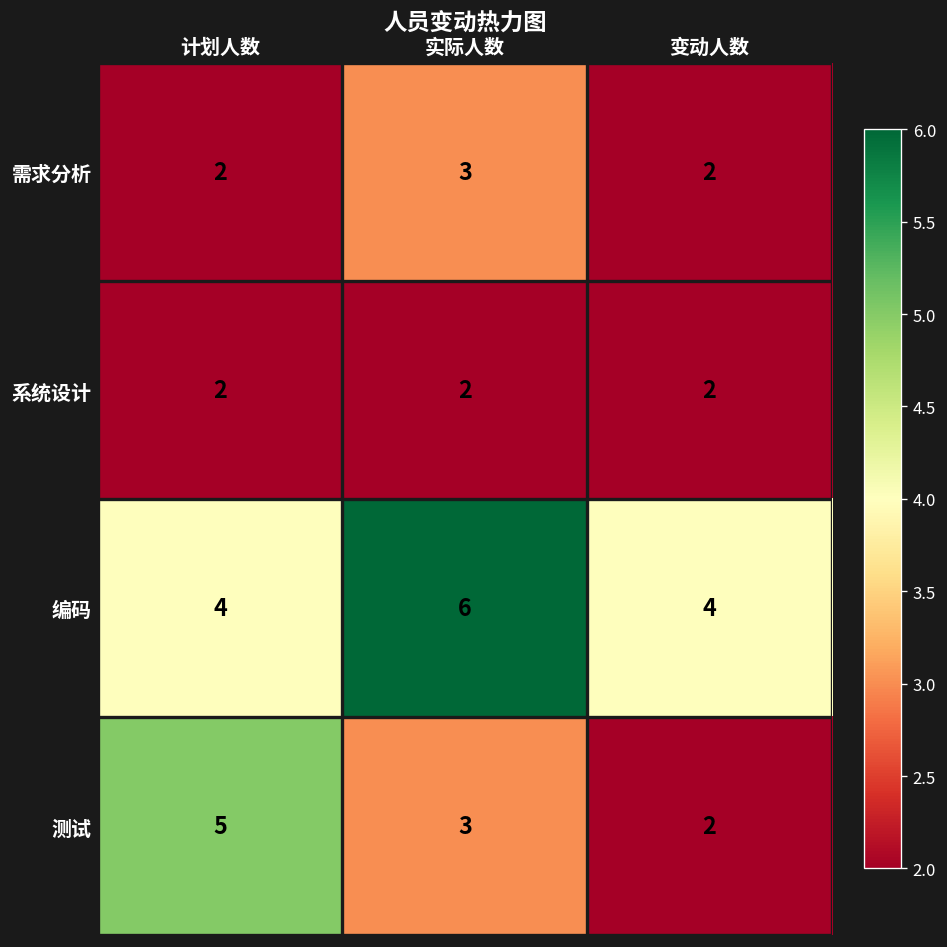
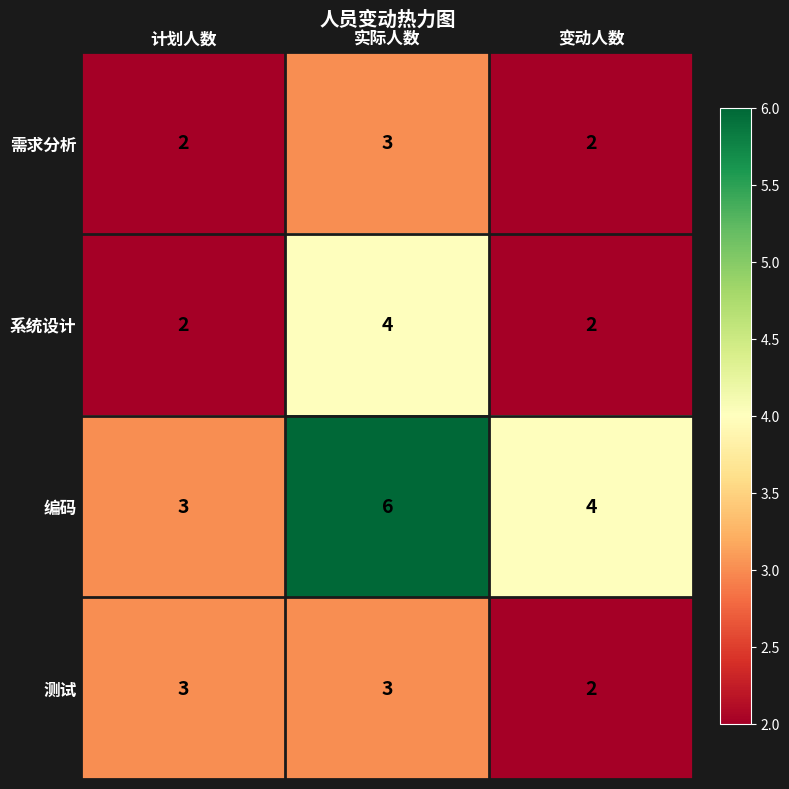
系统设计, 实际人数: 2 -> 4
编码, 计划人数: 4 -> 3
测试, 计划人数: 5 -> 3
